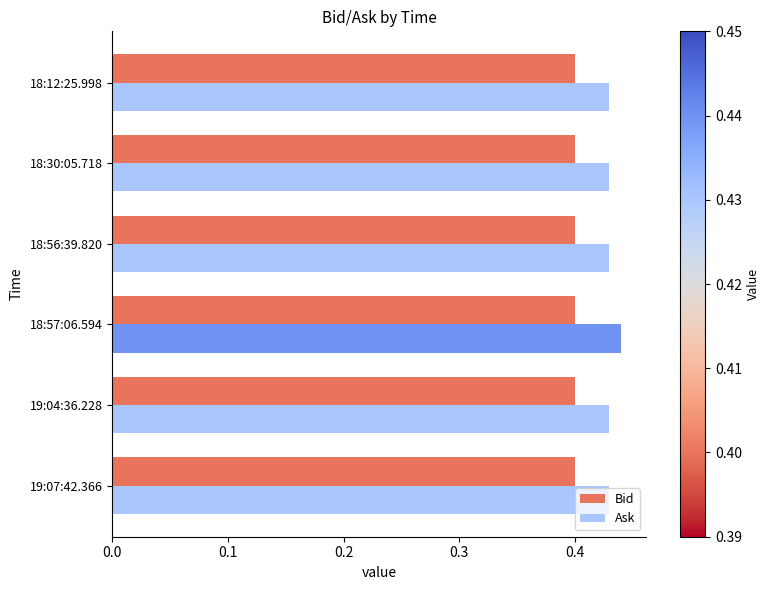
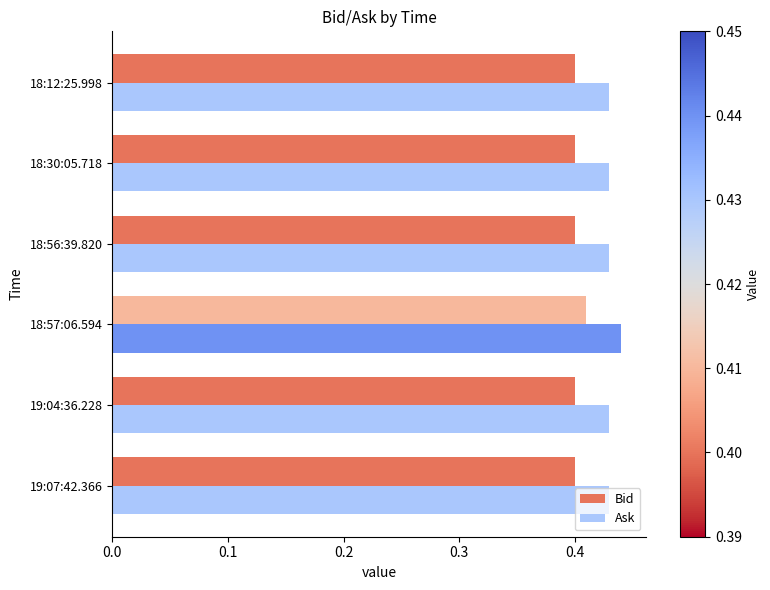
Bid, 18:57:06.594: 0.40 -> 0.41
